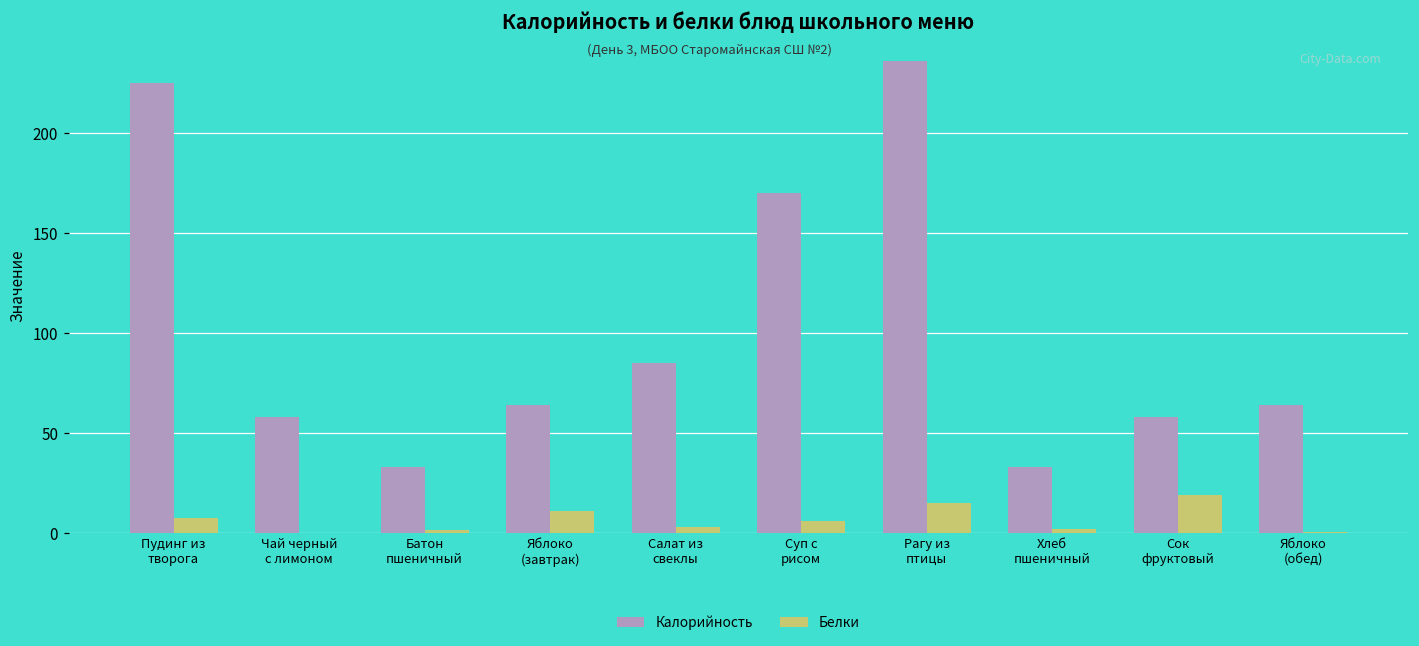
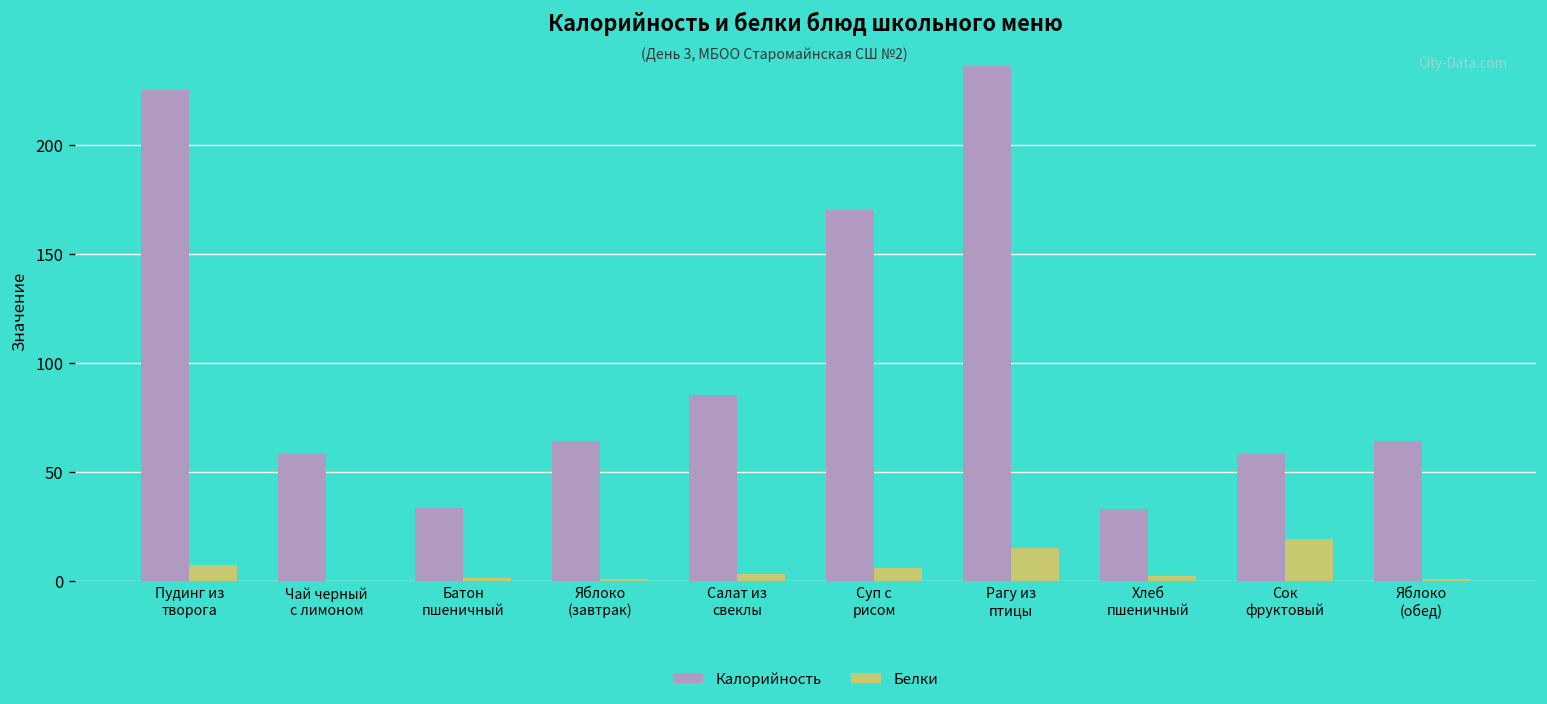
Белки, Яблоко (завтрак): 11 -> 1
